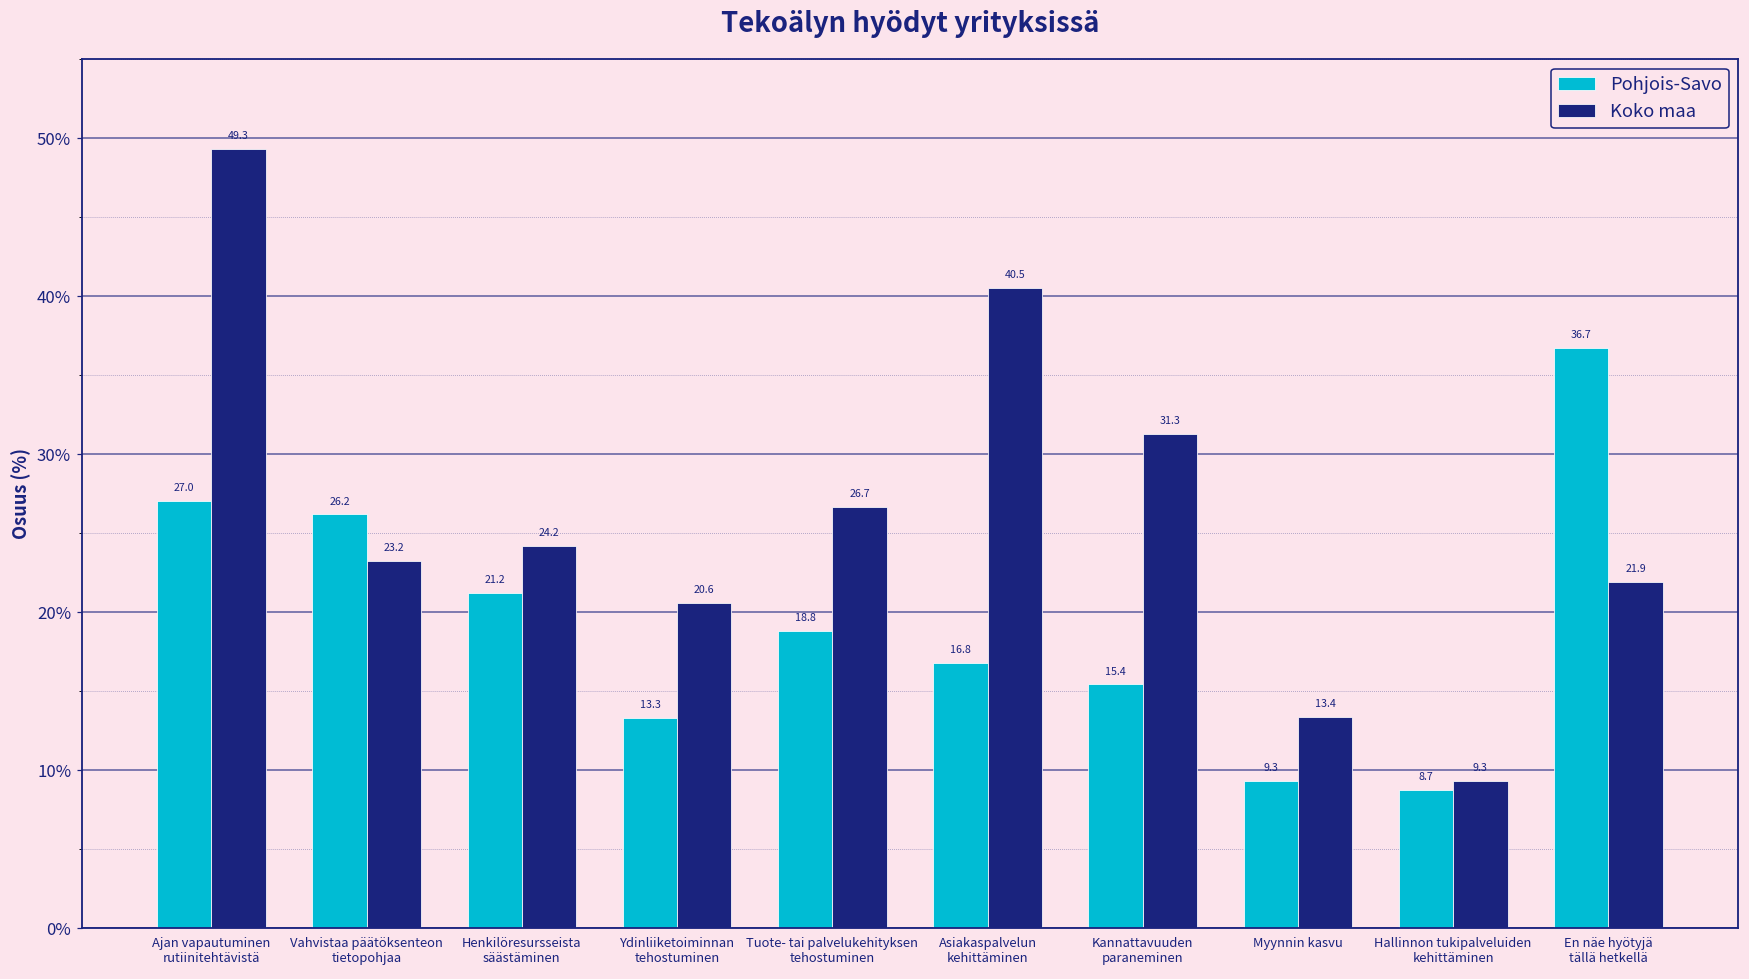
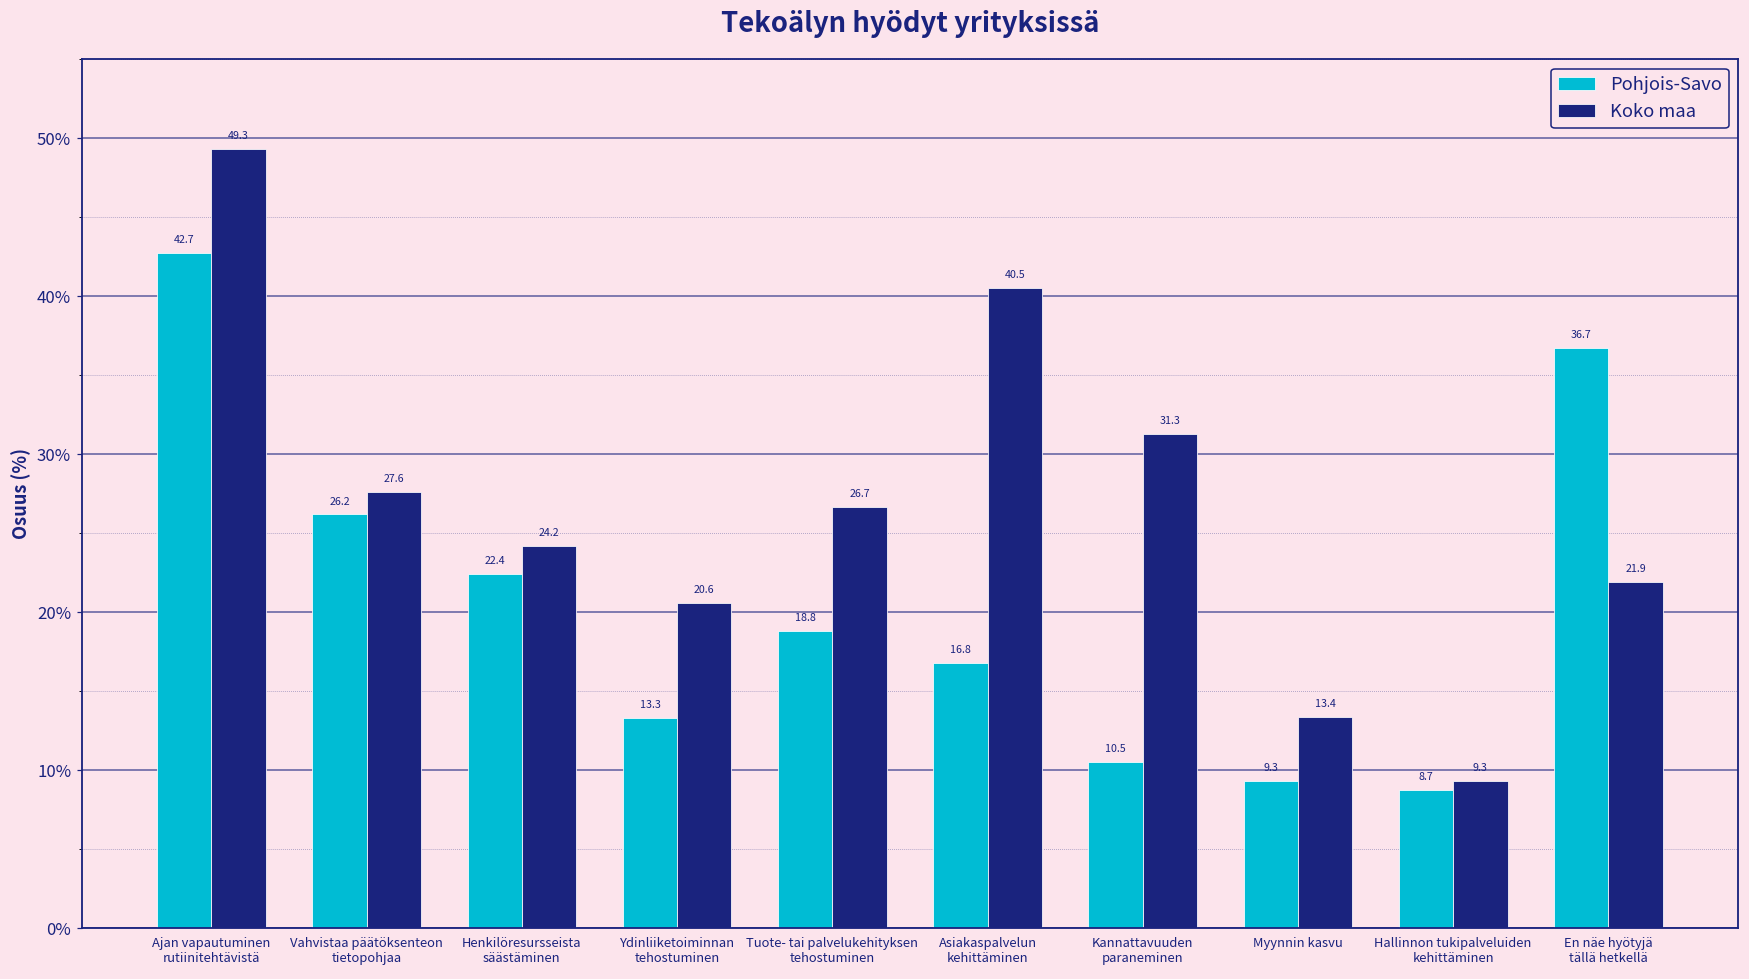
Pohjois-Savo, Ajan vapautuminen rutiinitehtävistä: 27.0 -> 42.7
Koko maa, Vahvistaa päätöksenteon tietopohjaa: 23.2 -> 27.6
Pohjois-Savo, Henkilöresursseista säästäminen: 21.2 -> 22.4
Pohjois-Savo, Kannattavuuden paraneminen: 15.4 -> 10.5
